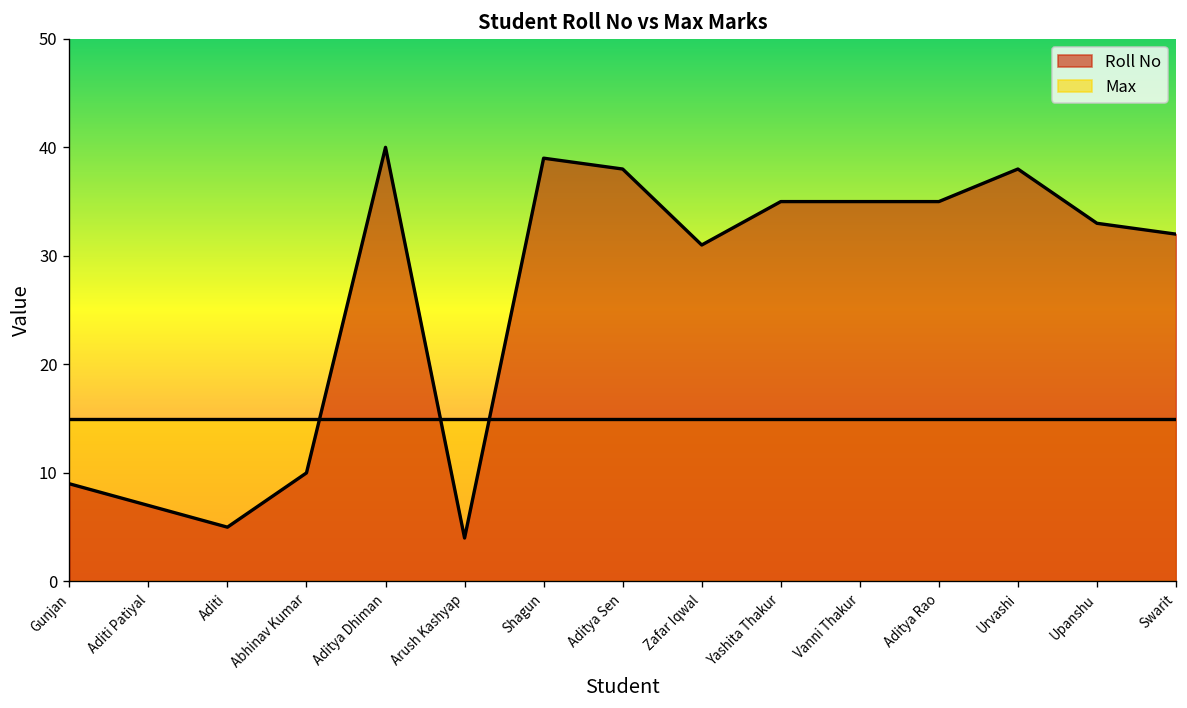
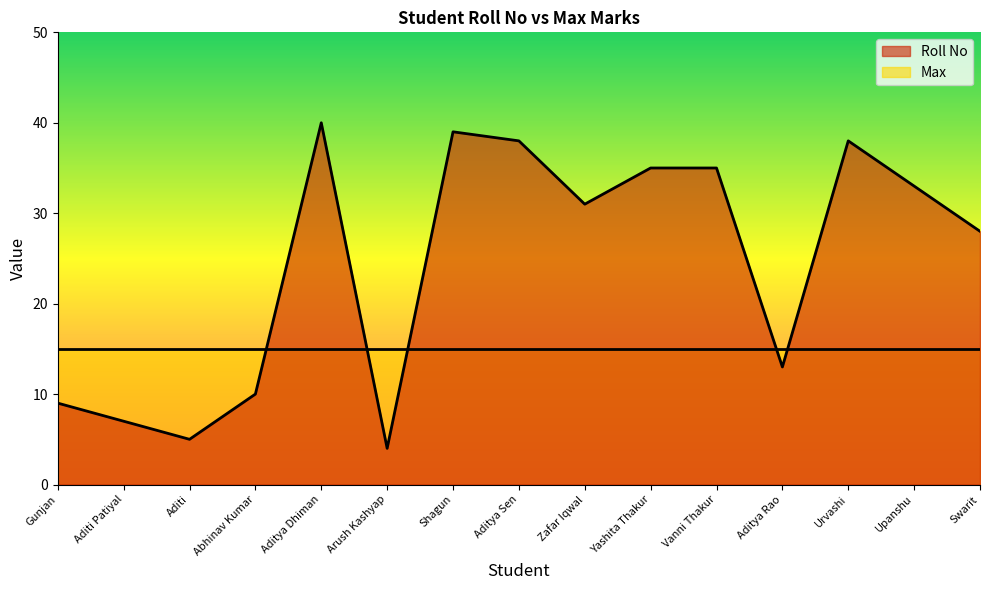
Roll No, Aditya Rao: 35 -> 13
Roll No, Swarit: 32 -> 28
